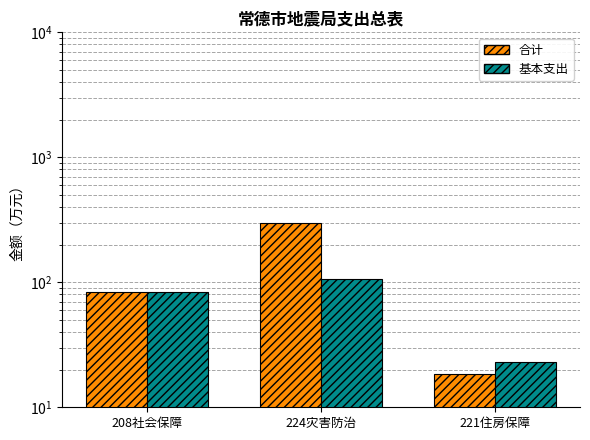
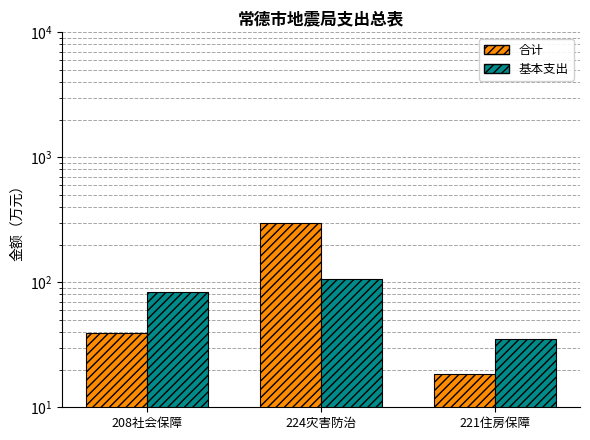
合计, 208社会保障: 80 -> 39
基本支出, 221住房保障: 23 -> 35
